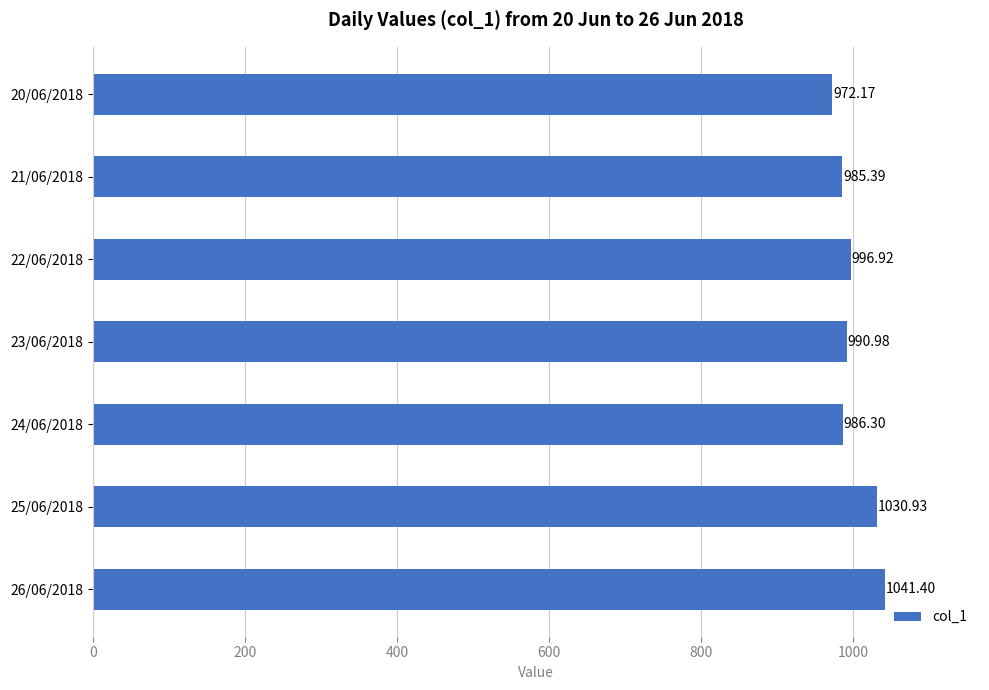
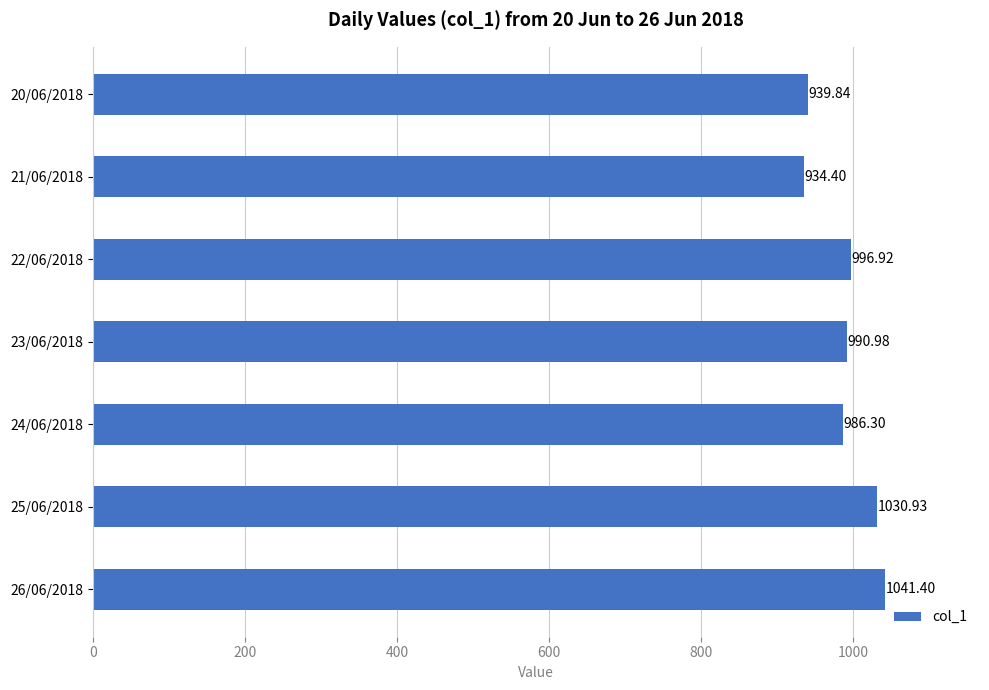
20/06/2018: 972.17 -> 939.84
21/06/2018: 985.39 -> 934.40
